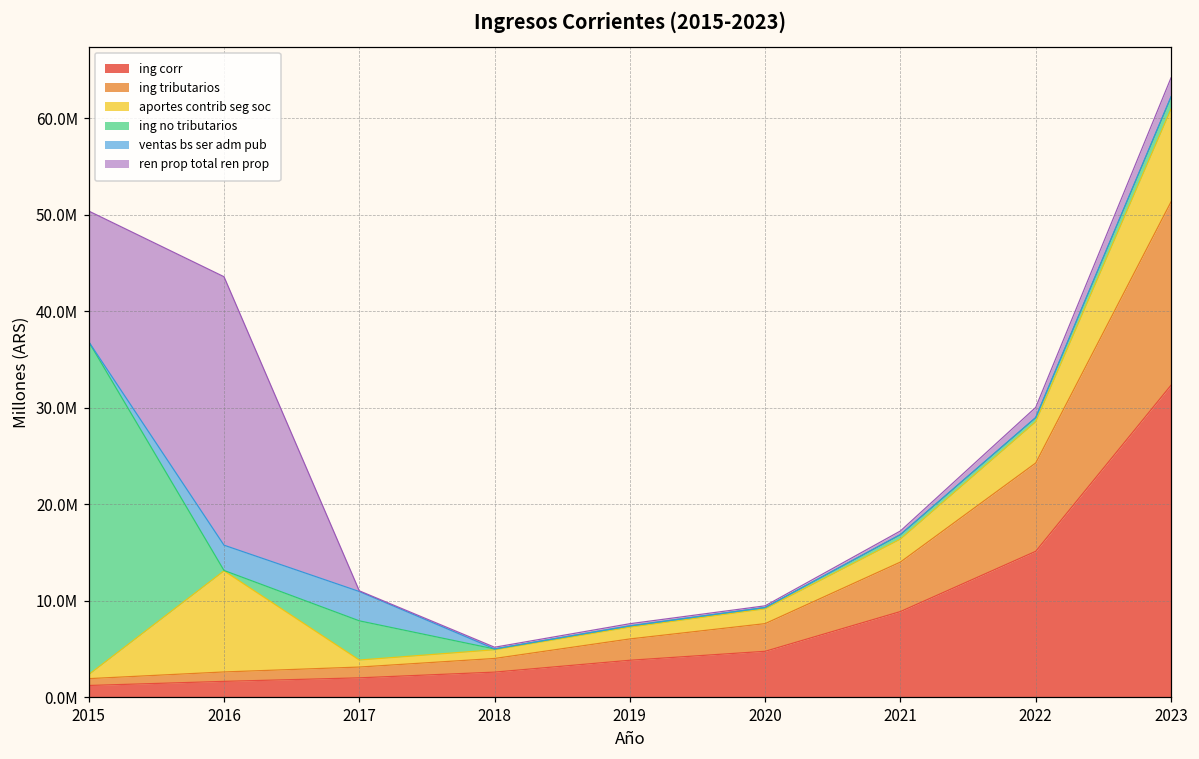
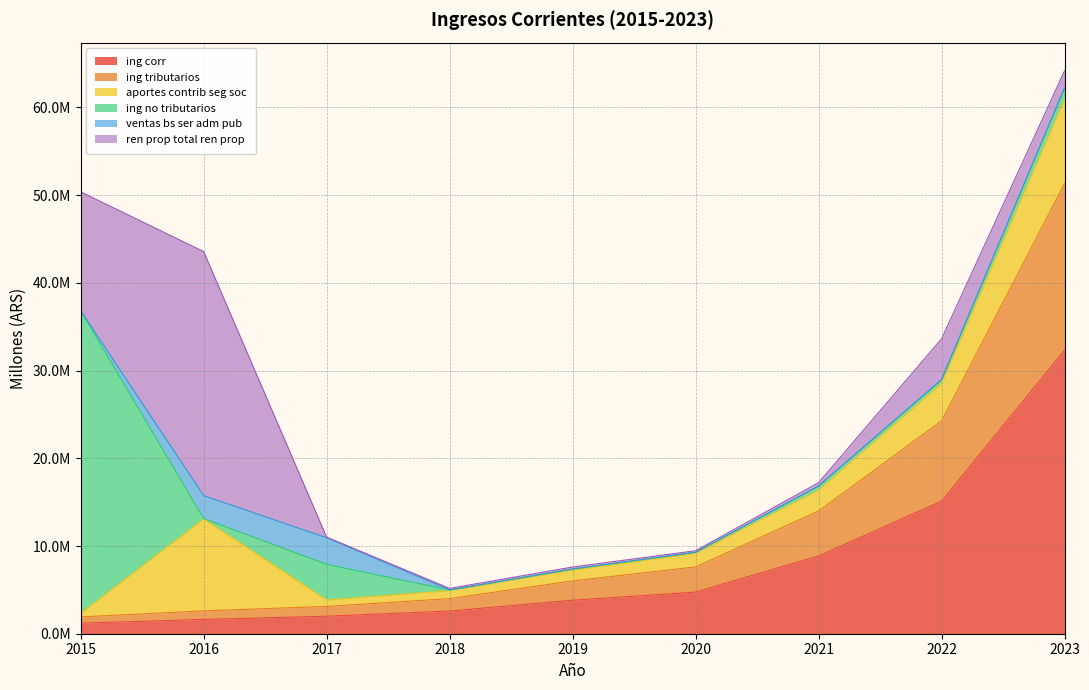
ren prop total ren prop, 2022: 1000000 -> 5000000
